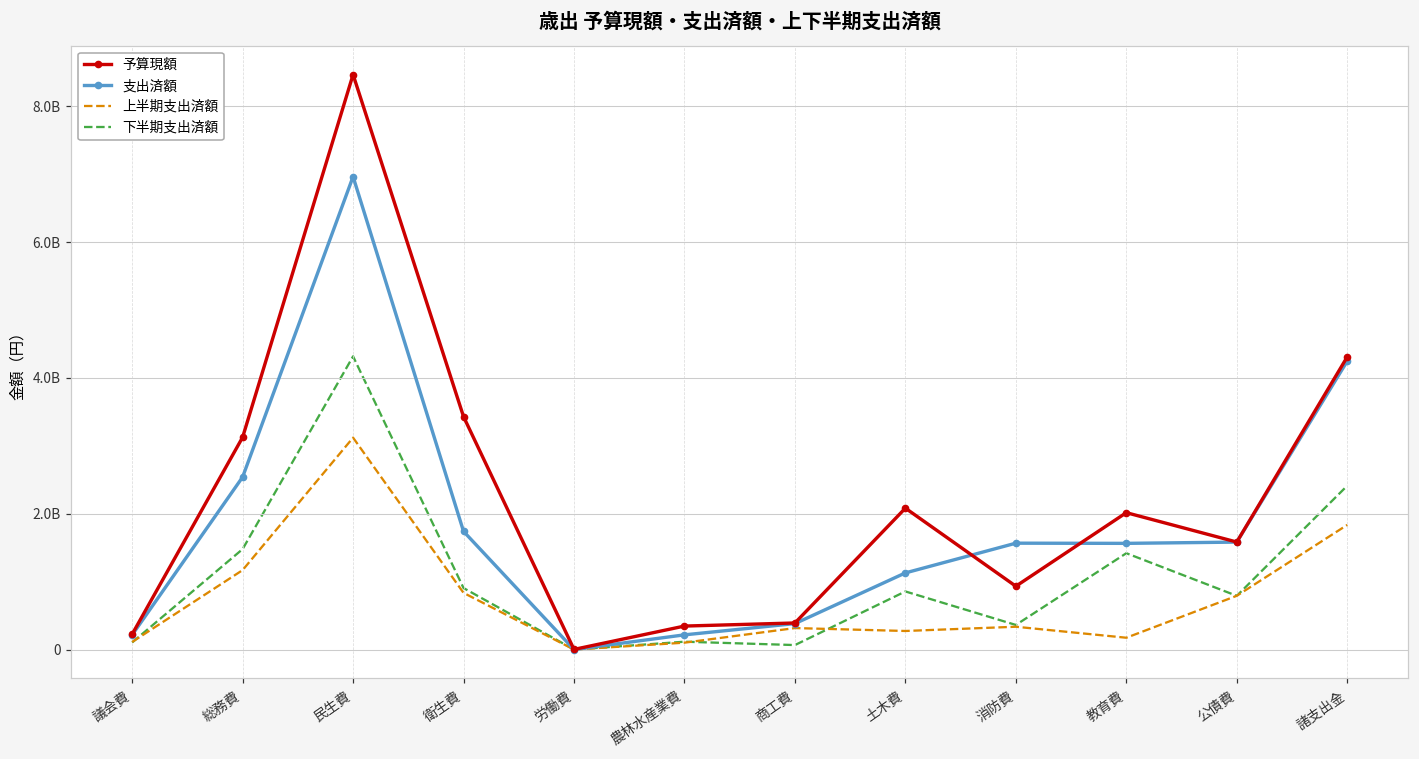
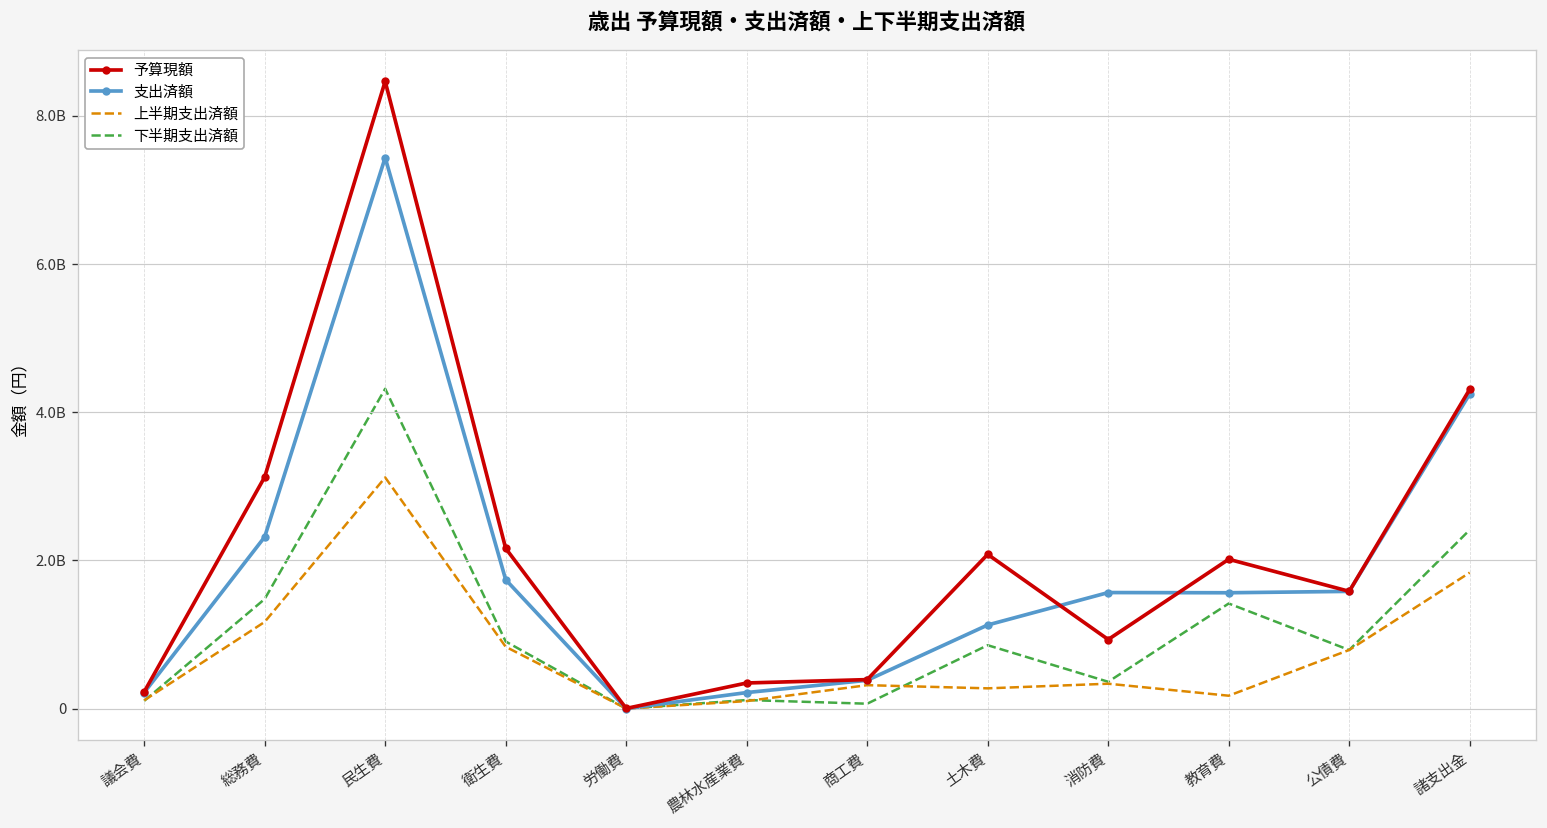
支出済額, 総務費: 2500000000 -> 2300000000
支出済額, 民生費: 7000000000 -> 7400000000
予算現額, 衛生費: 3400000000 -> 2200000000
